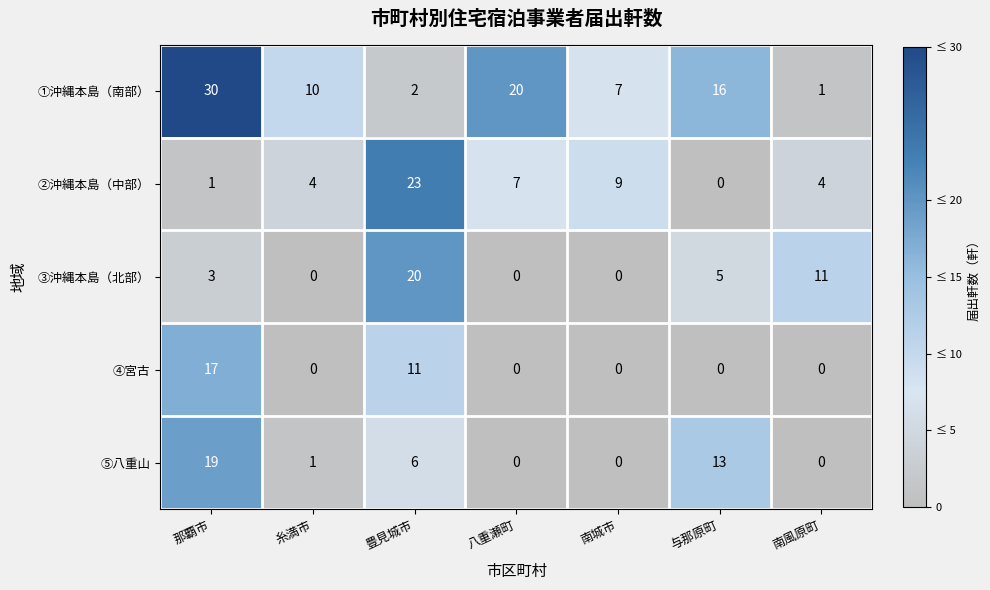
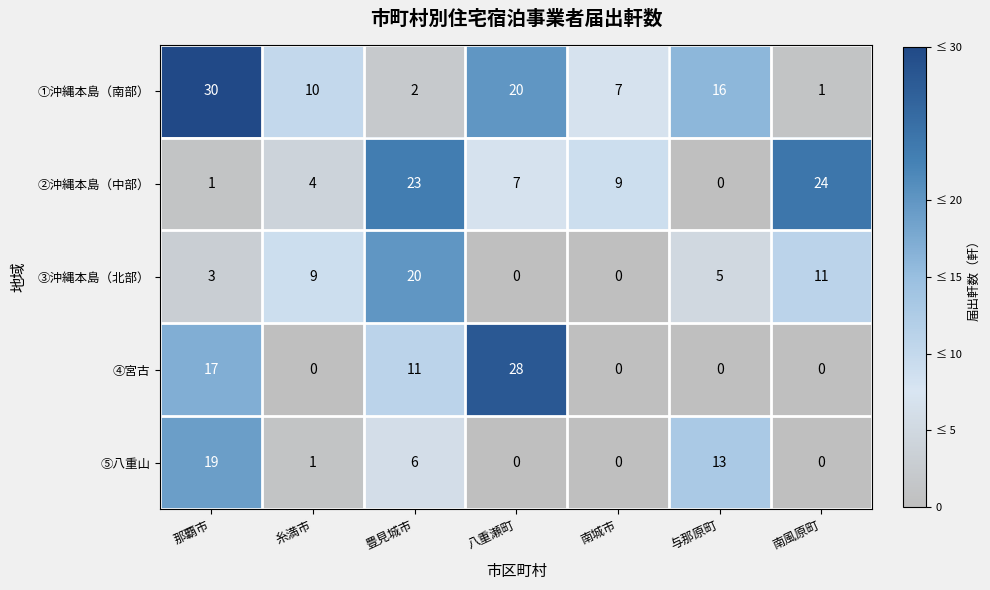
②沖縄本島（中部）, 南風原町: 4 -> 24
③沖縄本島（北部）, 糸満市: 0 -> 9
④宮古, 八重瀬町: 0 -> 28
